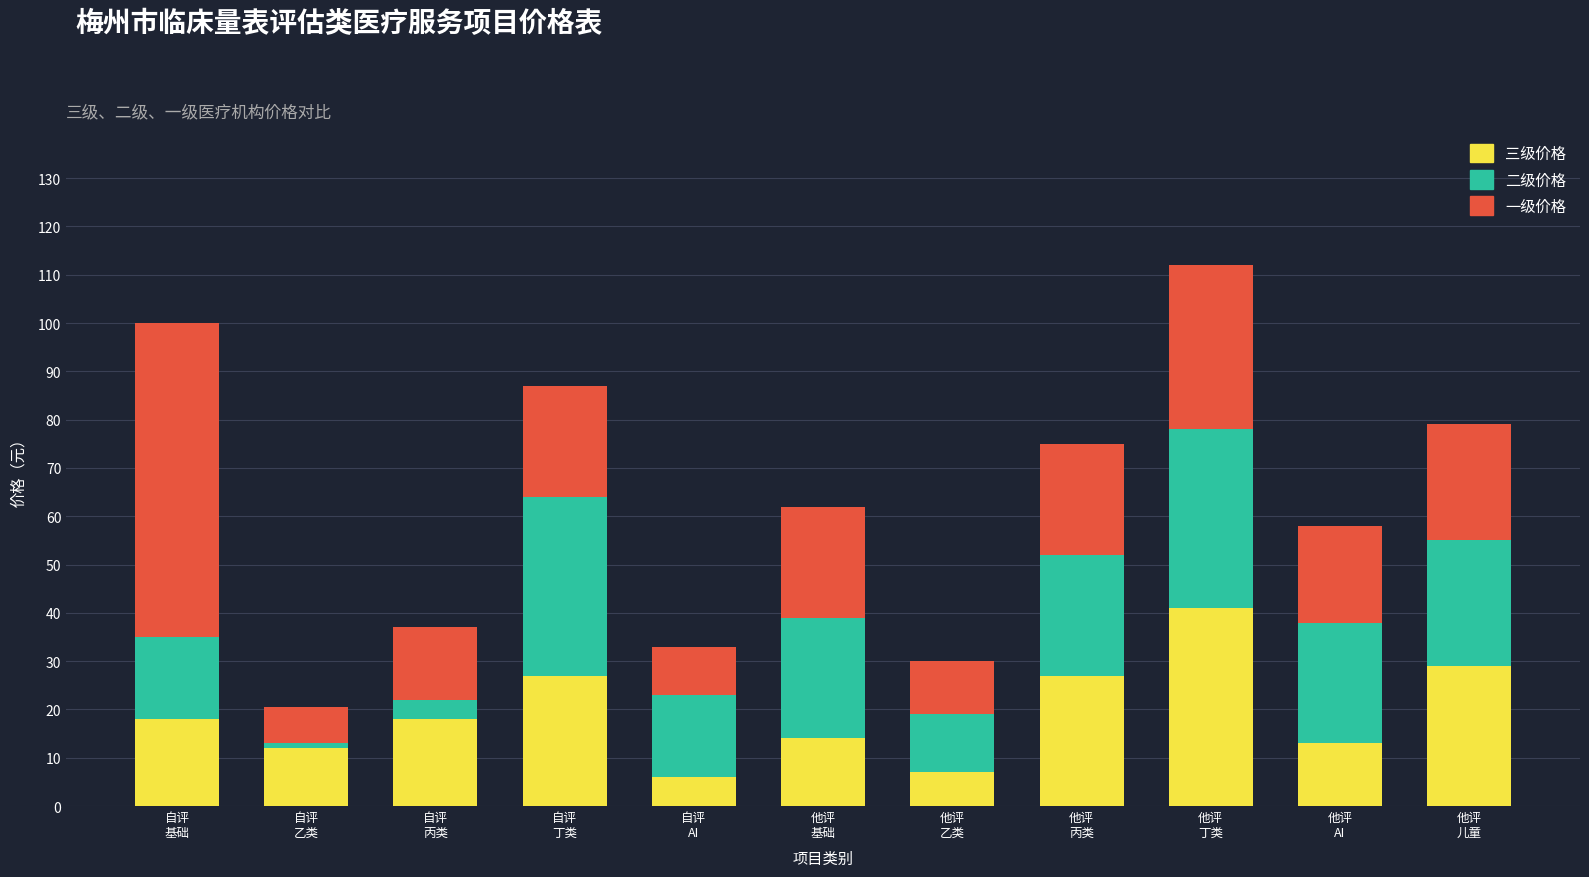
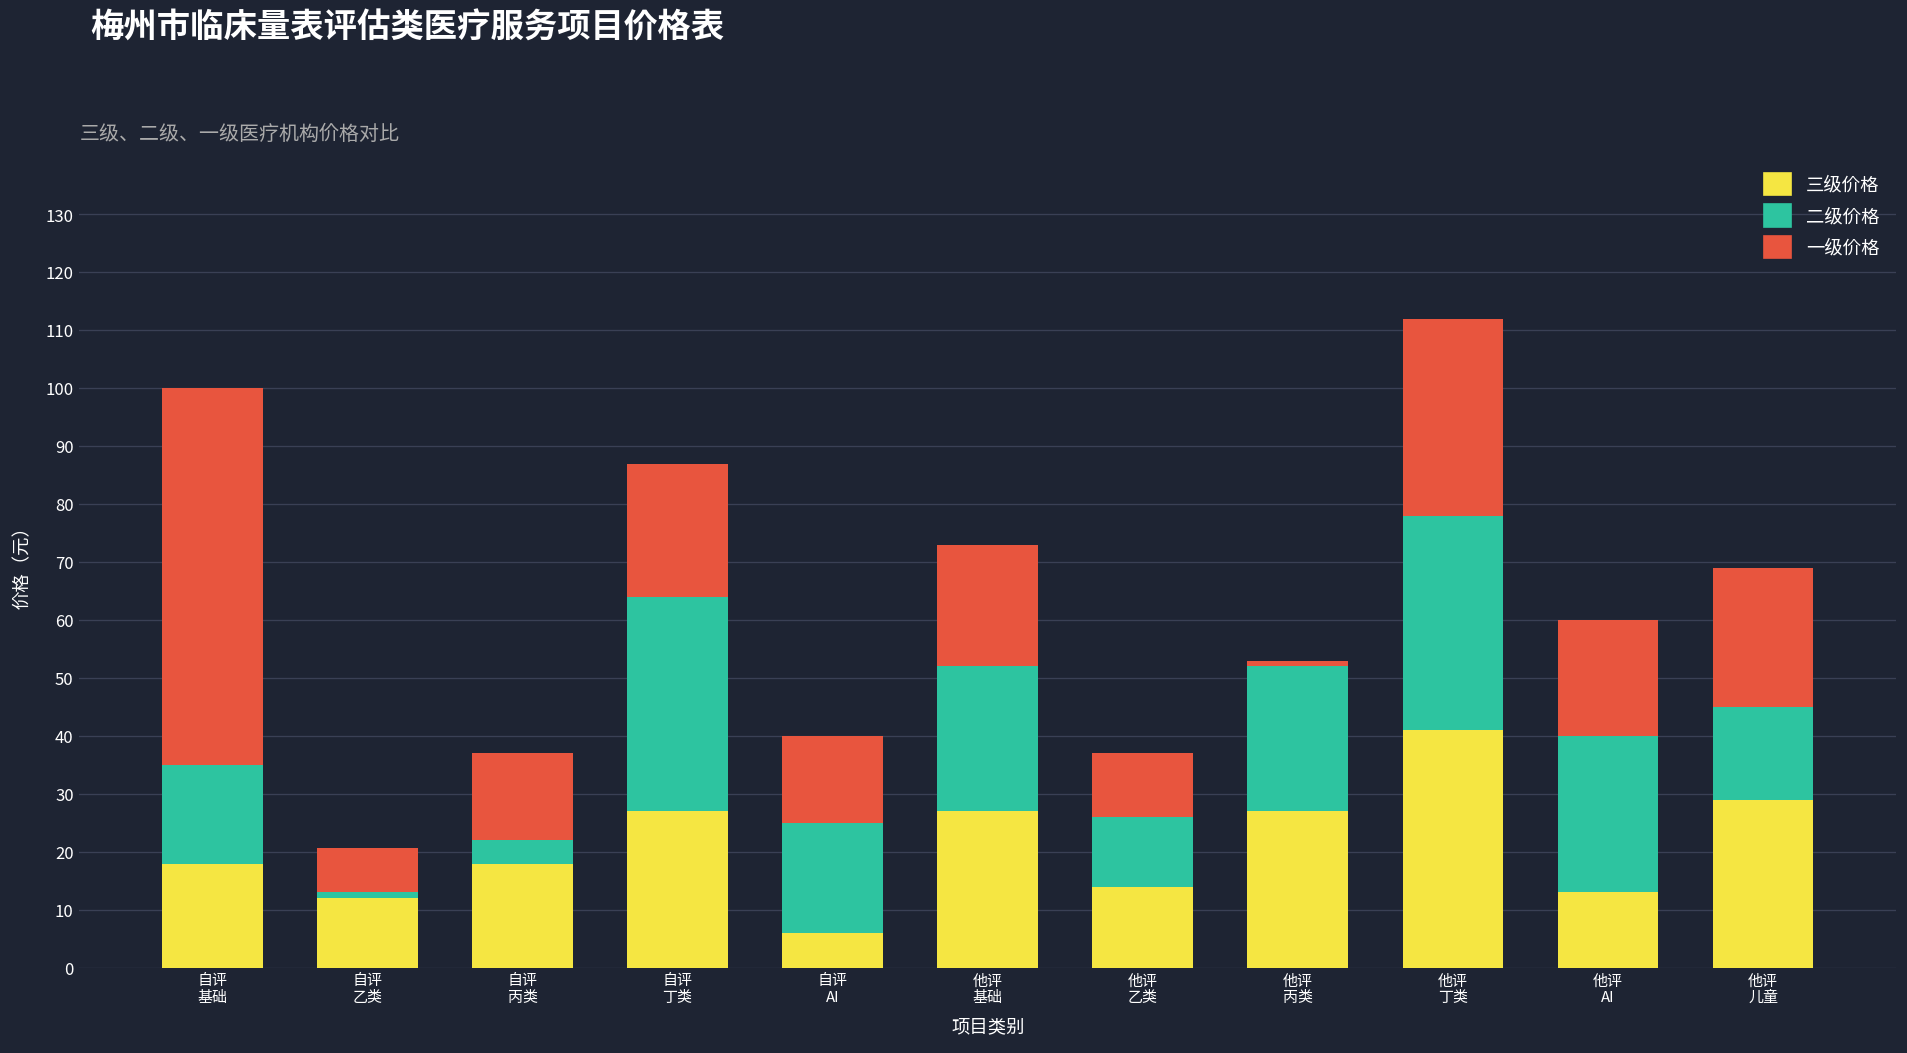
二级价格, 自评 AI: 17 -> 19
一级价格, 自评 AI: 10 -> 15
三级价格, 他评 基础: 14 -> 27
一级价格, 他评 基础: 23 -> 21
三级价格, 他评 乙类: 7 -> 14
一级价格, 他评 丙类: 23 -> 1
二级价格, 他评 AI: 25 -> 27
二级价格, 他评 儿童: 26 -> 16
